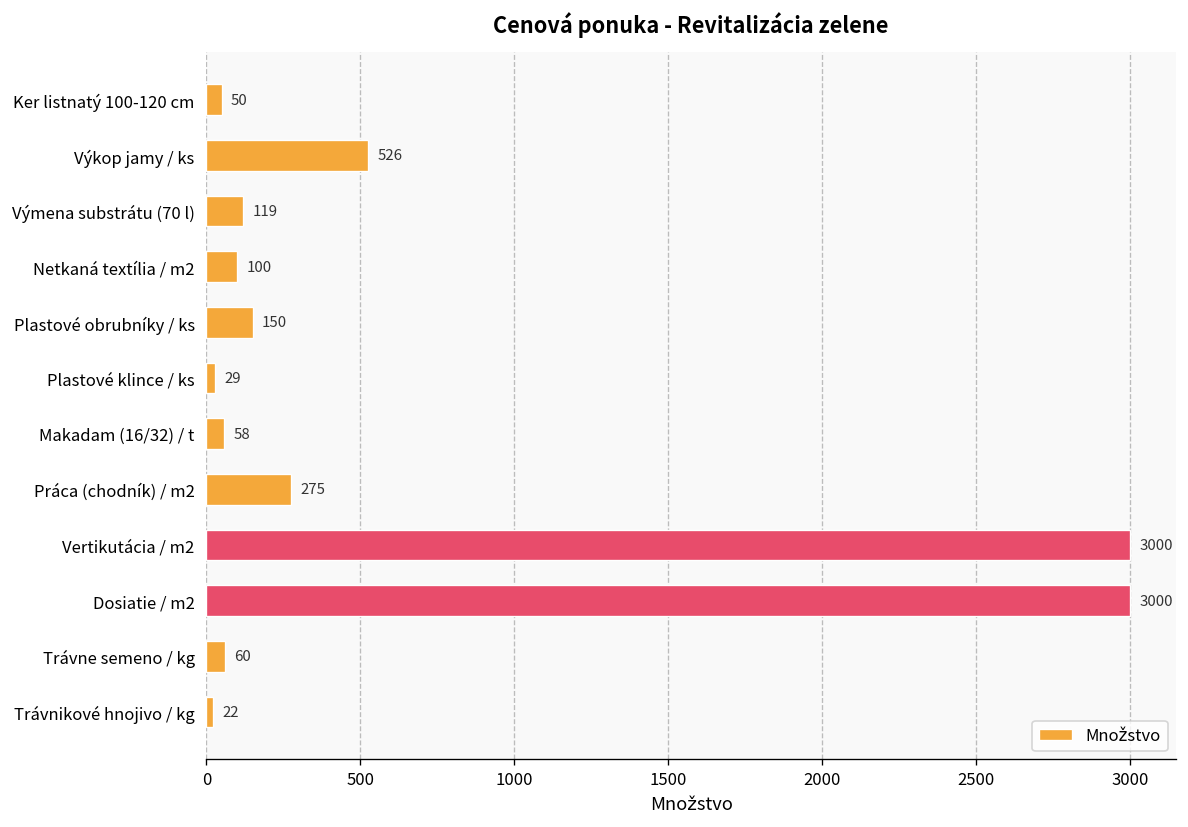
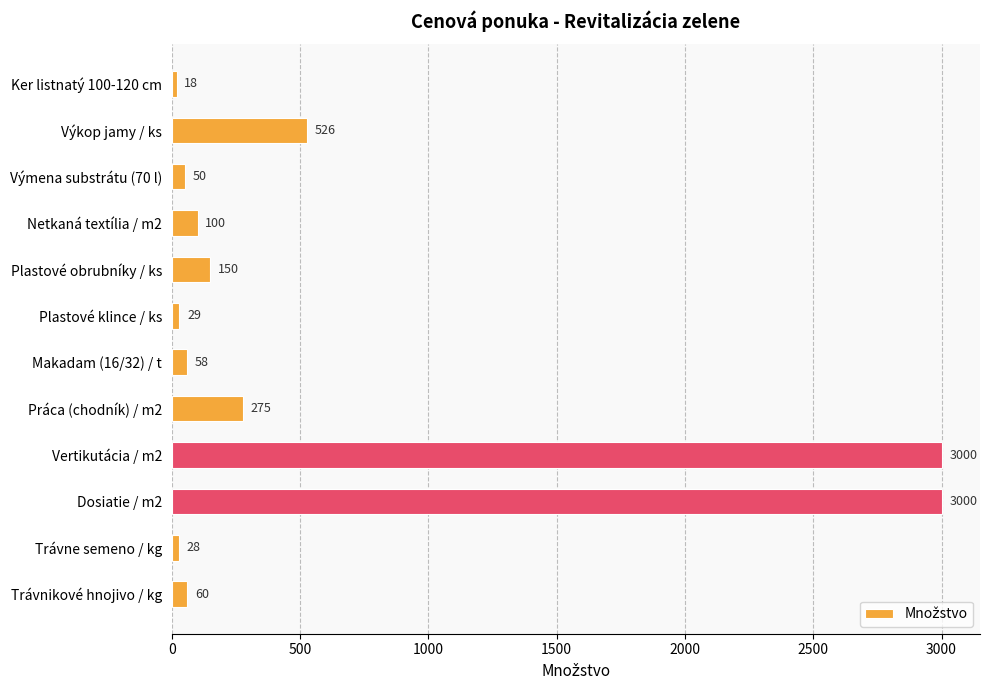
Ker listnatý 100-120 cm: 50 -> 18
Výmena substrátu (70 l): 119 -> 50
Trávne semeno / kg: 60 -> 28
Trávnikové hnojivo / kg: 22 -> 60
